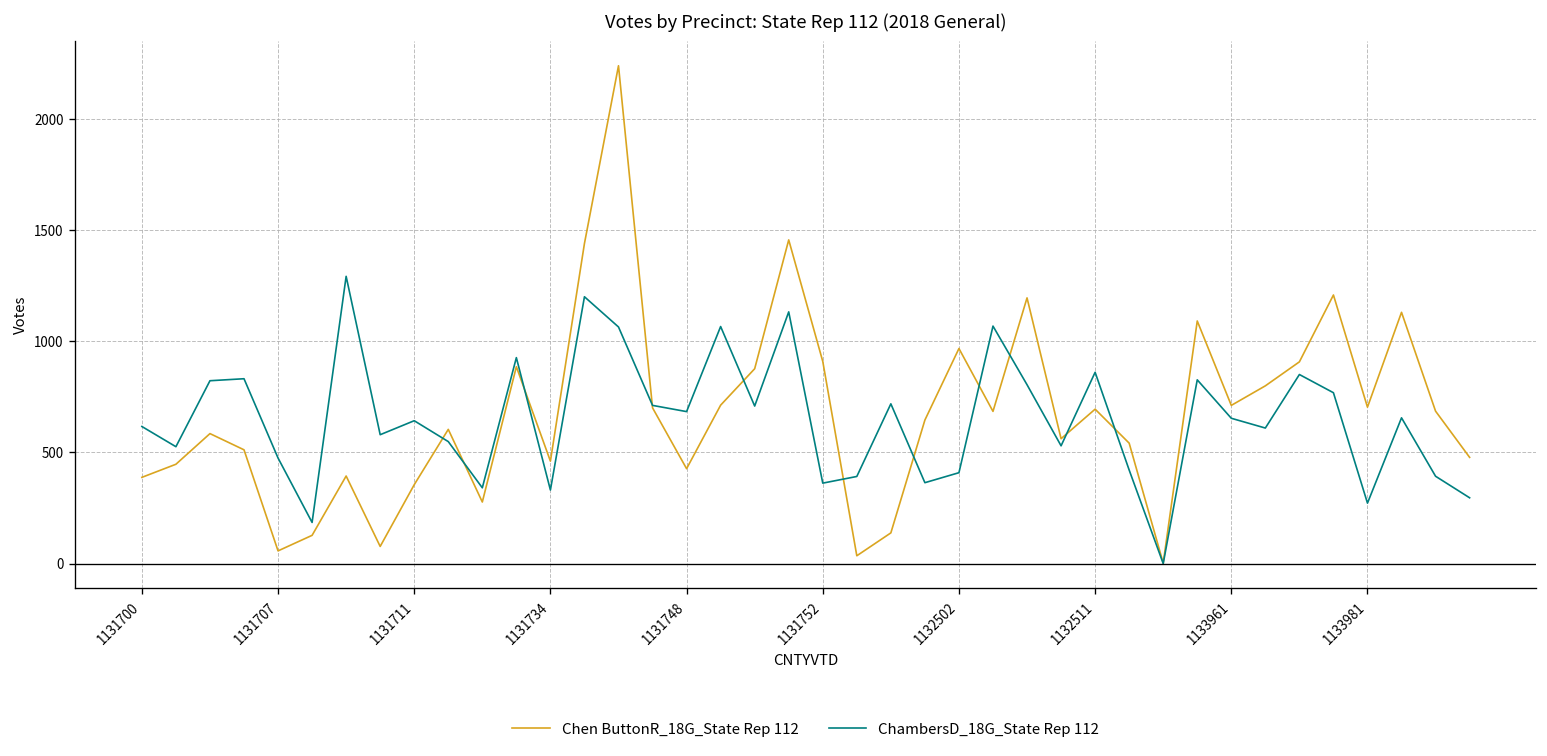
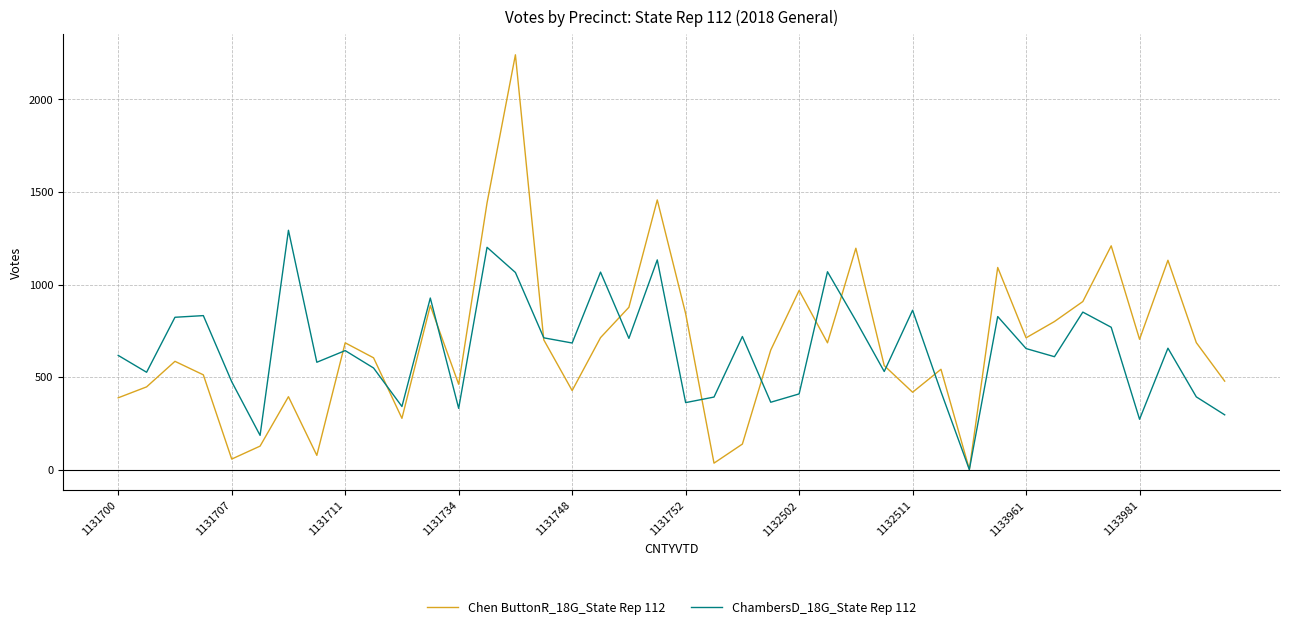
Chen ButtonR_18G_State Rep 112, 1131711: 360 -> 690
Chen ButtonR_18G_State Rep 112, 1131752: 910 -> 840
Chen ButtonR_18G_State Rep 112, 1132511: 700 -> 420
